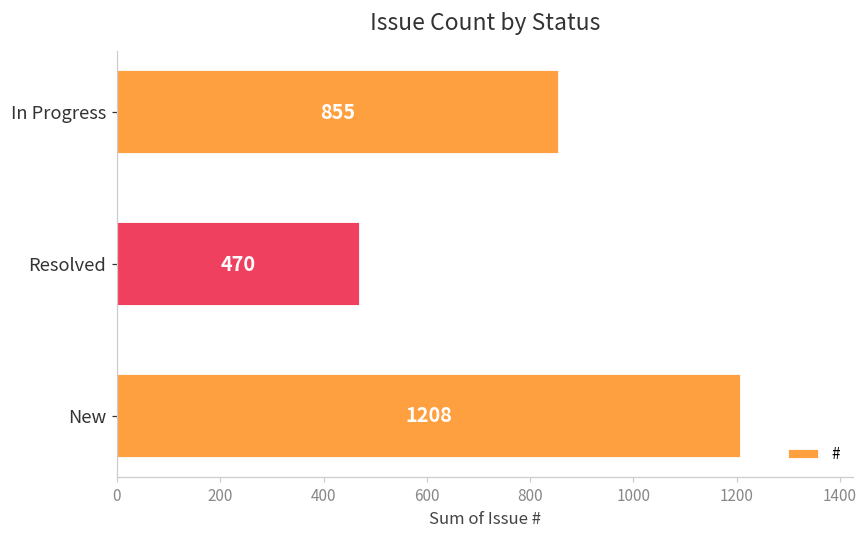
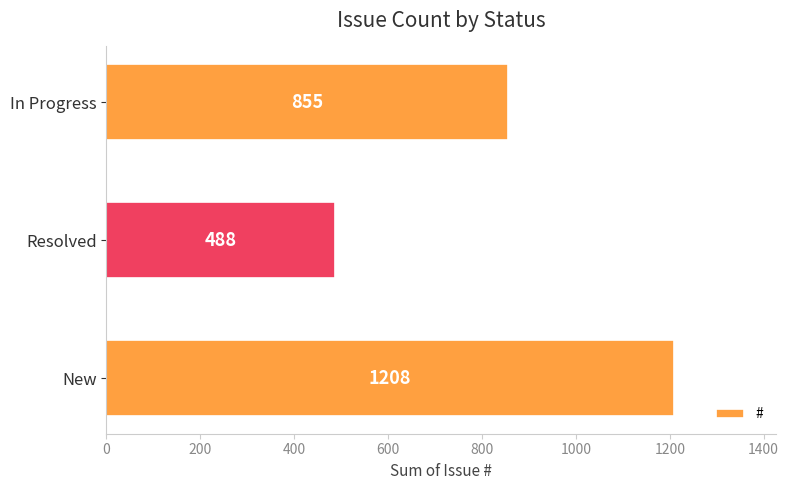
Resolved: 470 -> 488
